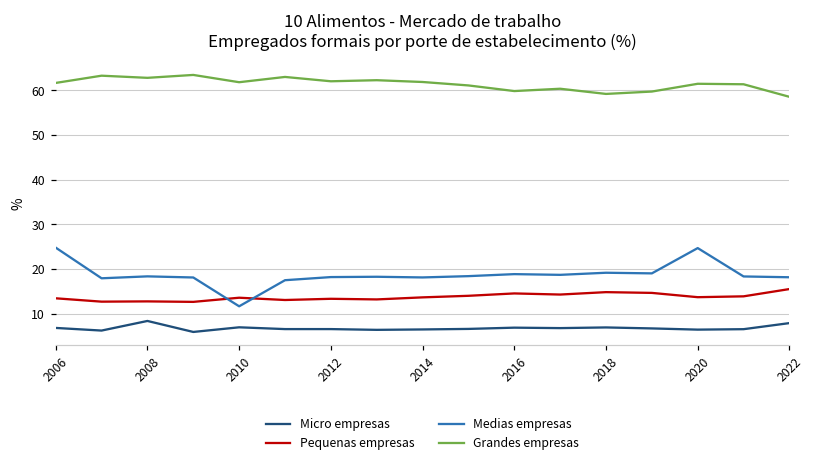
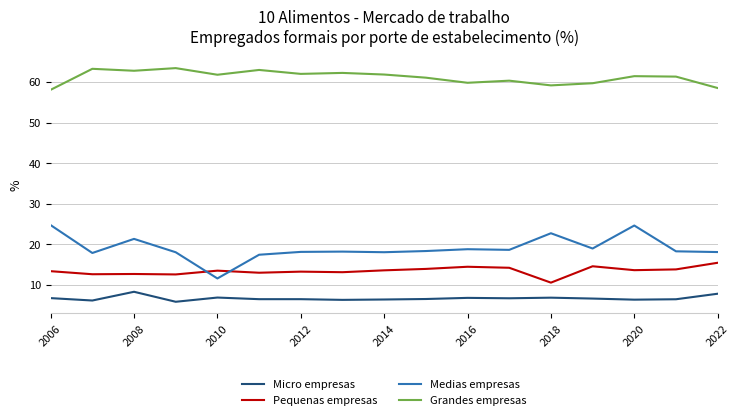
Grandes empresas, 2006: 62 -> 58
Medias empresas, 2008: 18 -> 21
Pequenas empresas, 2018: 15 -> 11
Medias empresas, 2018: 19 -> 23
